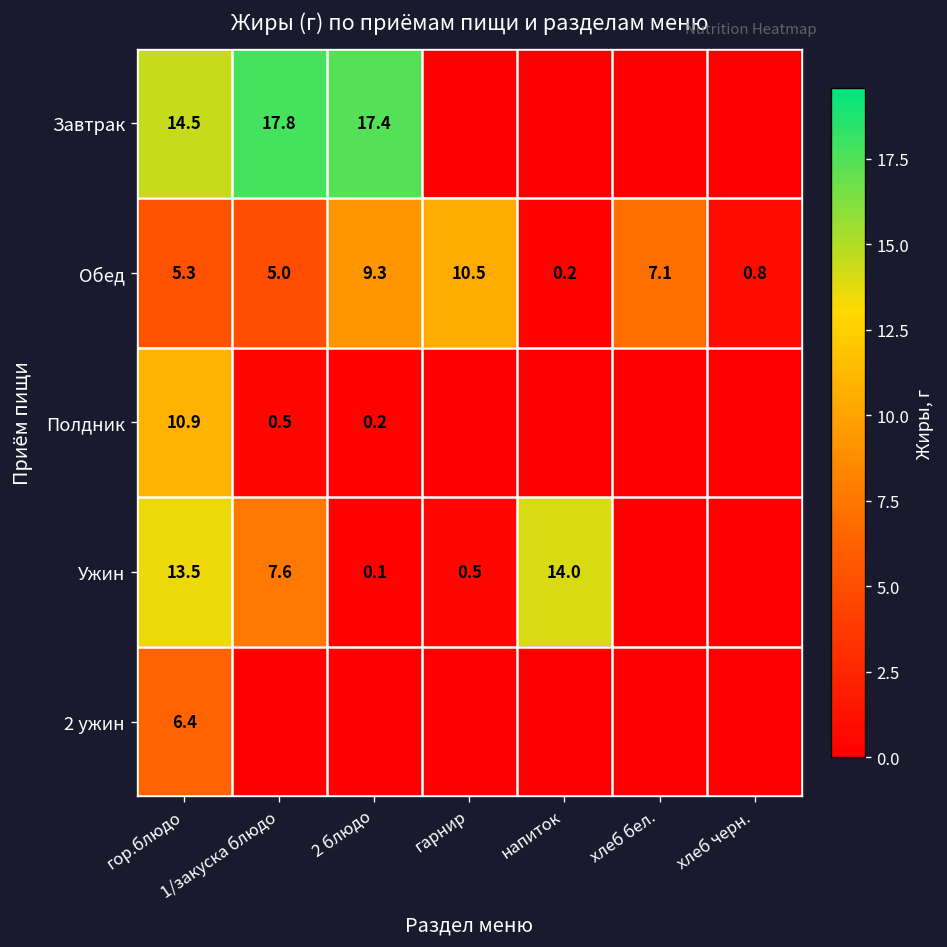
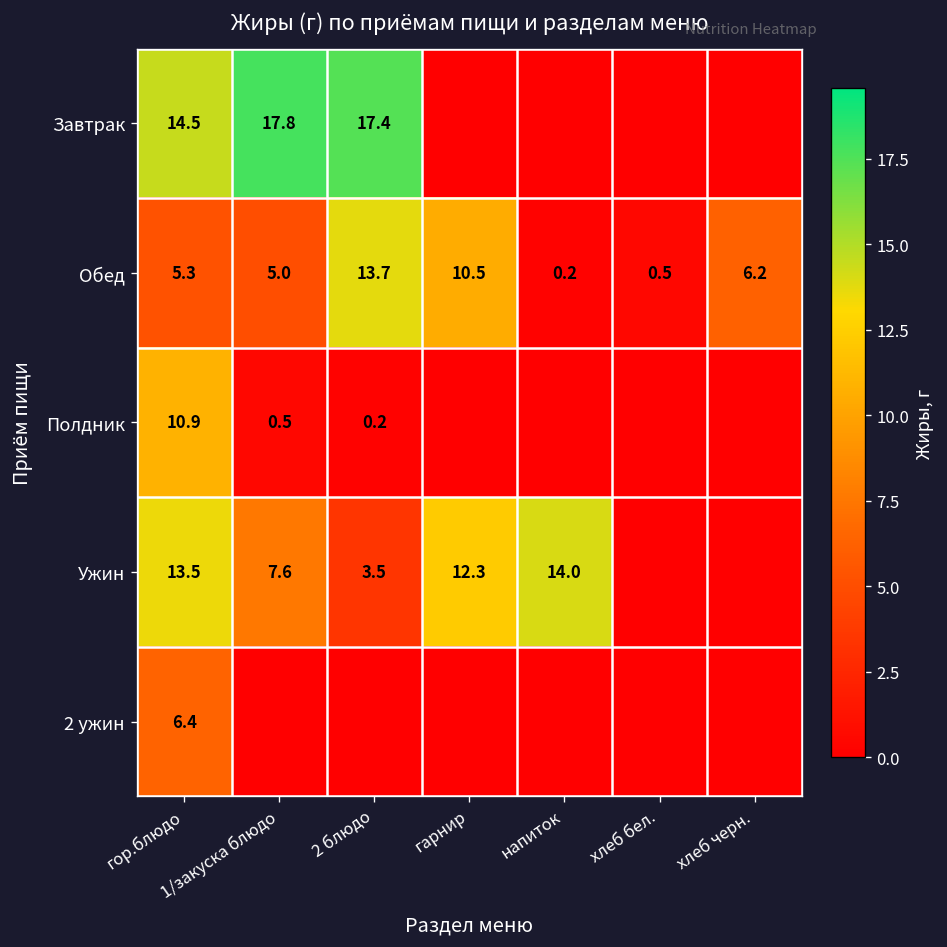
Обед, 2 блюдо: 9.3 -> 13.7
Обед, хлеб бел.: 7.1 -> 0.5
Обед, хлеб черн.: 0.8 -> 6.2
Ужин, 2 блюдо: 0.1 -> 3.5
Ужин, гарнир: 0.5 -> 12.3
